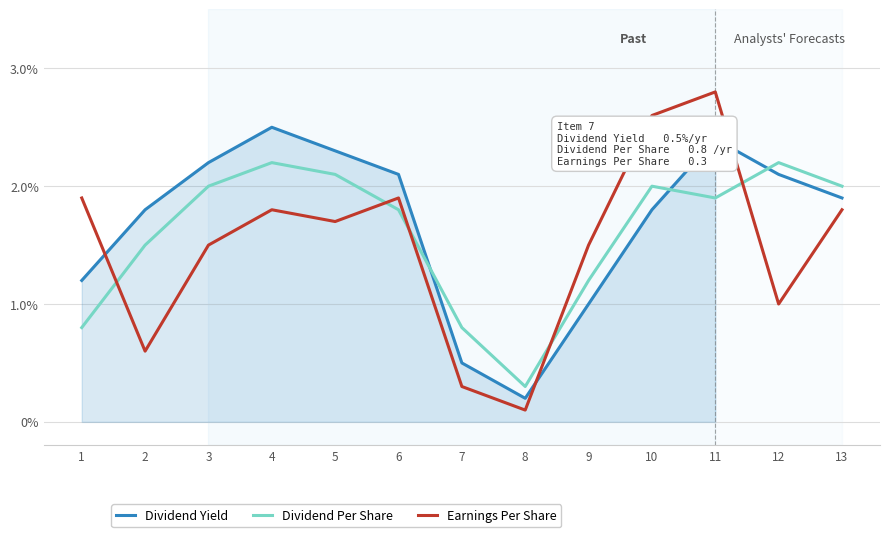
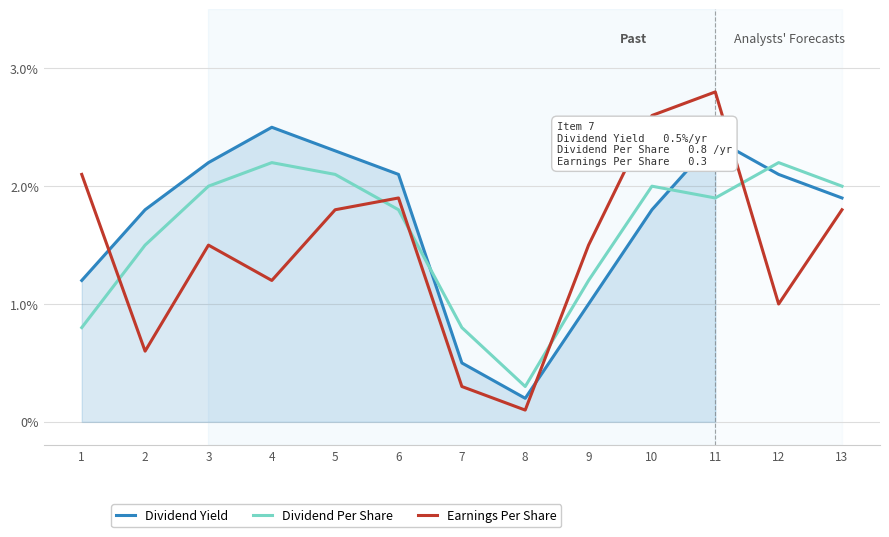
Earnings Per Share, 1: 1.9% -> 2.1%
Earnings Per Share, 4: 1.8% -> 1.2%
Earnings Per Share, 5: 1.7% -> 1.8%
